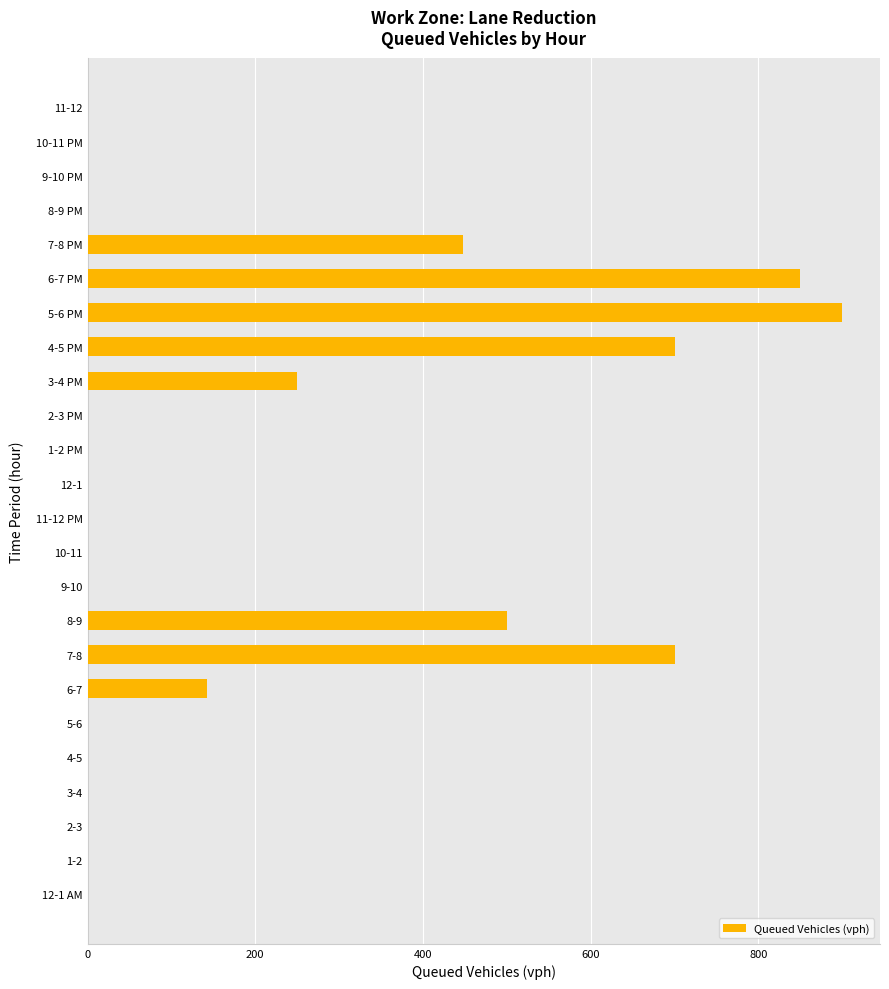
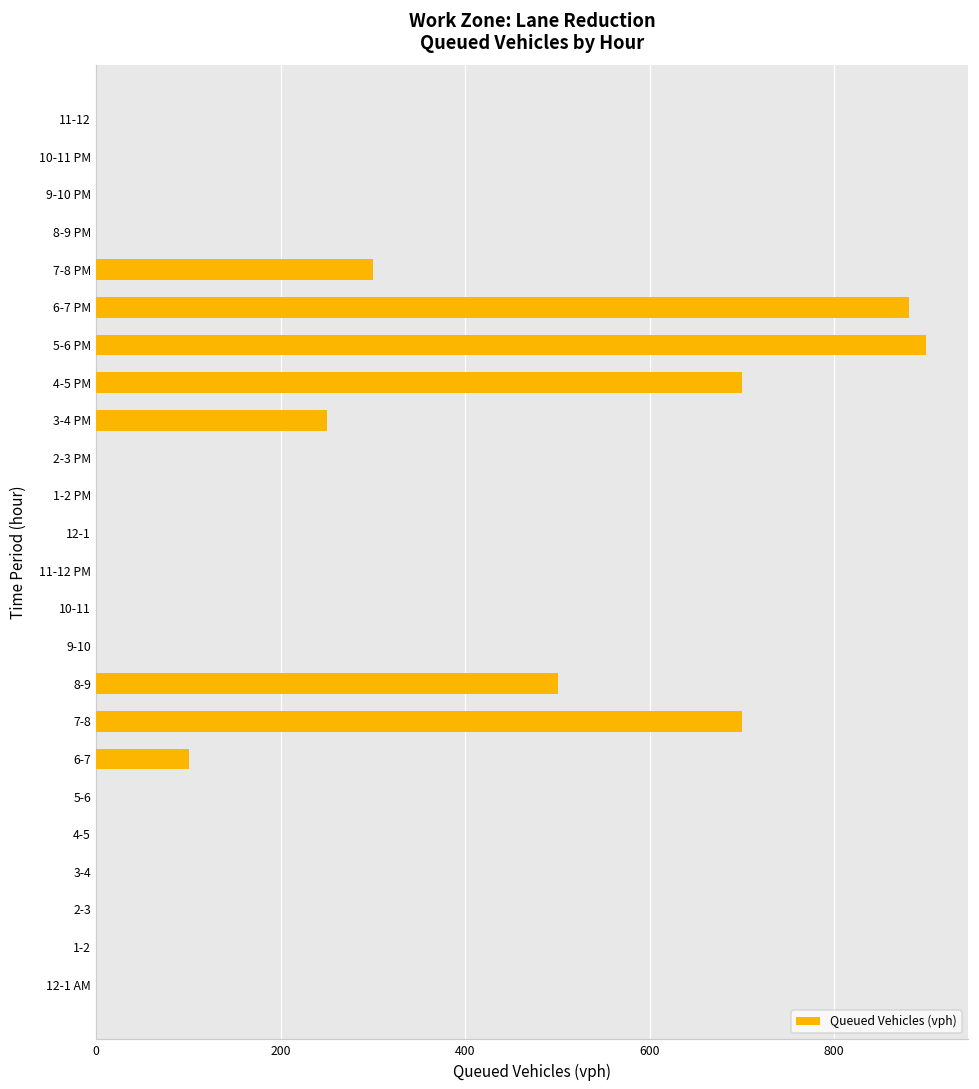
7-8 PM: 450 -> 300
6-7 PM: 850 -> 880
6-7: 140 -> 100
